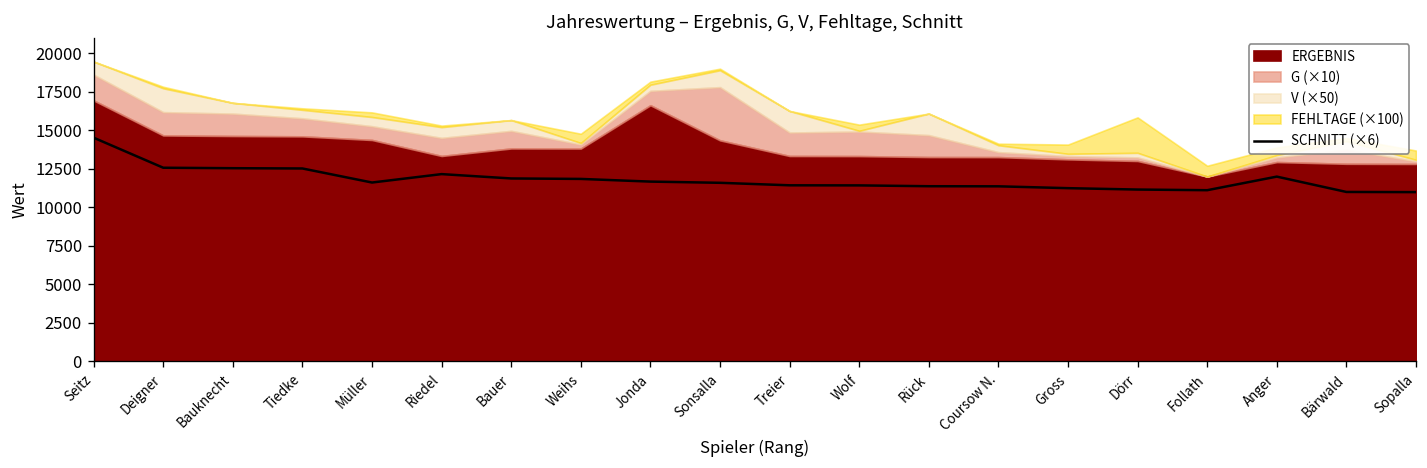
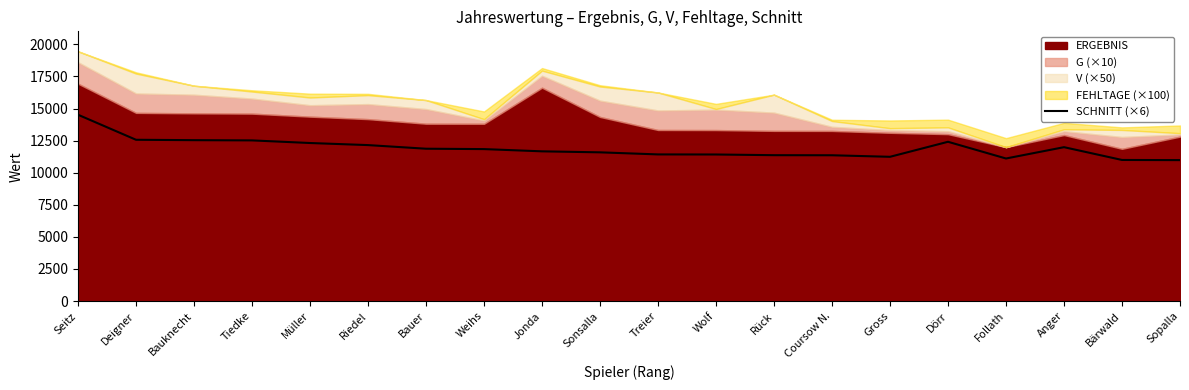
SCHNITT (×6), Müller: 11600 -> 12300
ERGEBNIS, Riedel: 13300 -> 14200
G (×10), Sonsalla: 3500 -> 1300
SCHNITT (×6), Dörr: 11100 -> 12400
FEHLTAGE (×100), Dörr: 2300 -> 600
ERGEBNIS, Bärwald: 12800 -> 11900
